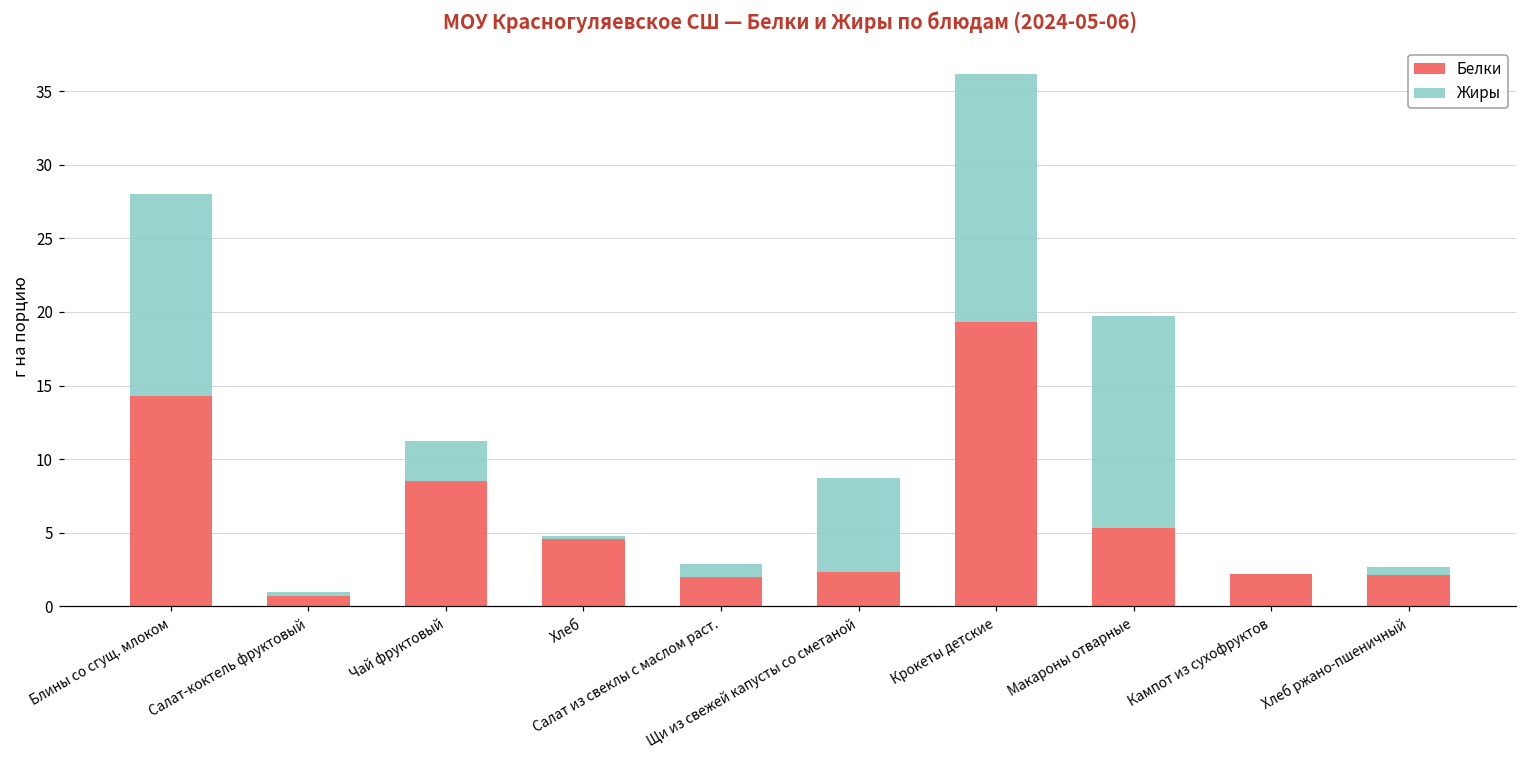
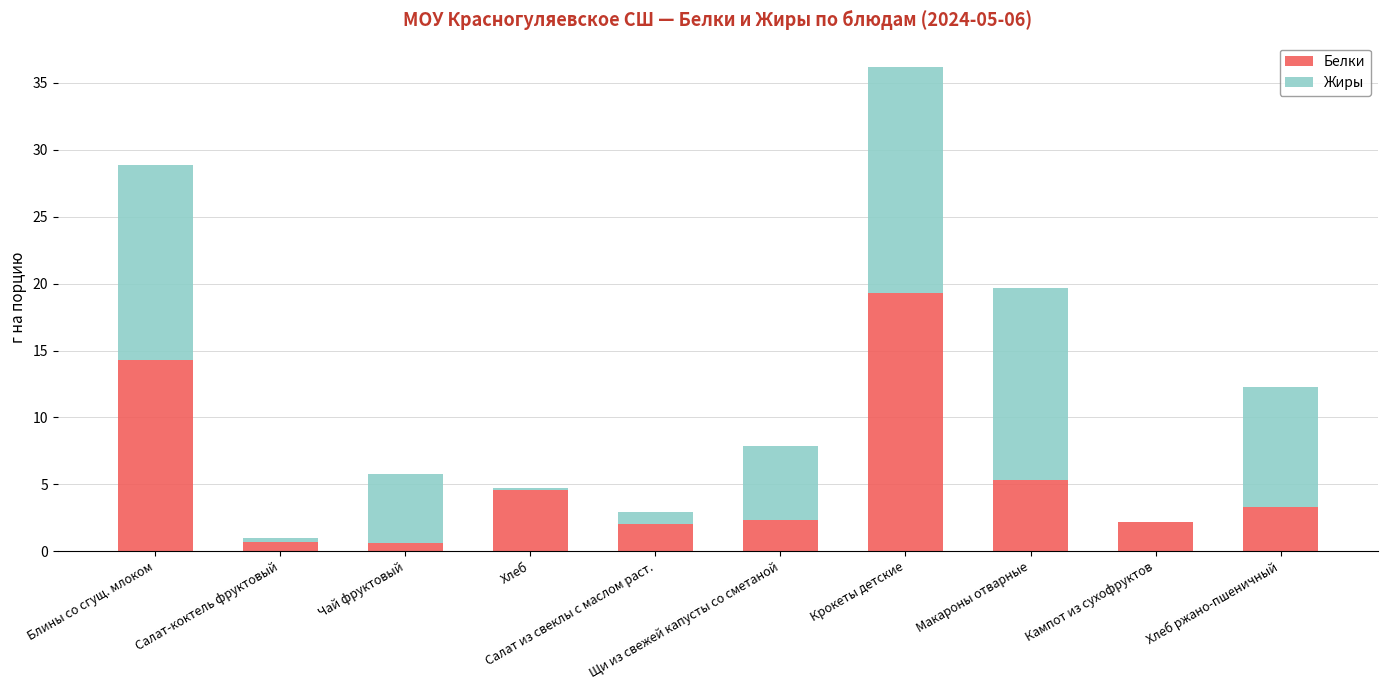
Жиры, Блины со сгущ. млоком: 13.7 -> 14.6
Белки, Чай фруктовый: 8.5 -> 0.6
Жиры, Чай фруктовый: 2.8 -> 5.2
Жиры, Щи из свежей капусты со сметаной: 6.4 -> 5.6
Белки, Хлеб ржано-пшеничный: 2.1 -> 3.3
Жиры, Хлеб ржано-пшеничный: 0.6 -> 9.0
